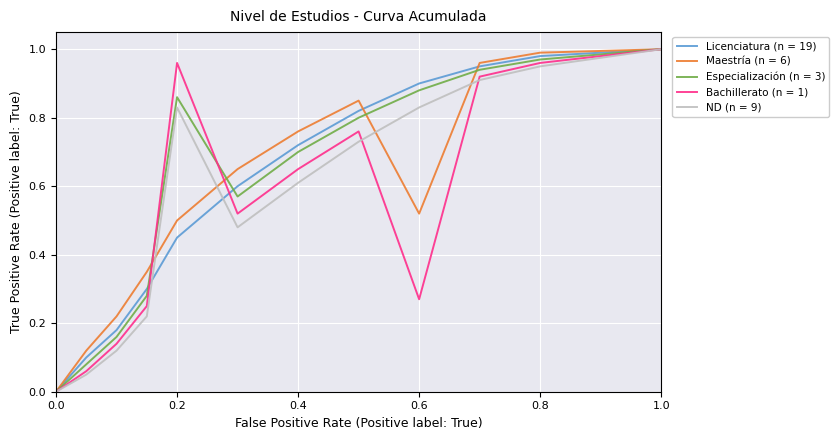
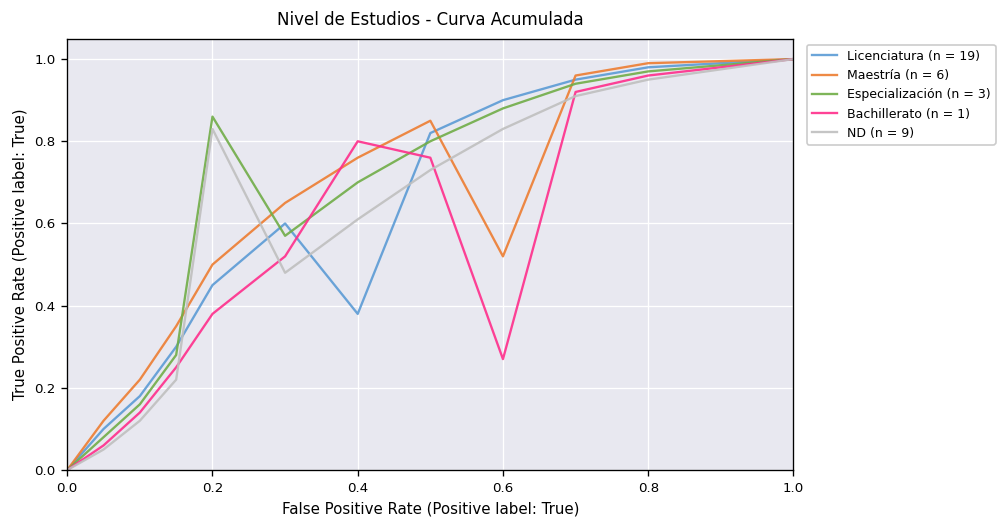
Bachillerato (n = 1), 0.2: 0.96 -> 0.38
Licenciatura (n = 19), 0.4: 0.72 -> 0.38
Bachillerato (n = 1), 0.4: 0.65 -> 0.80
